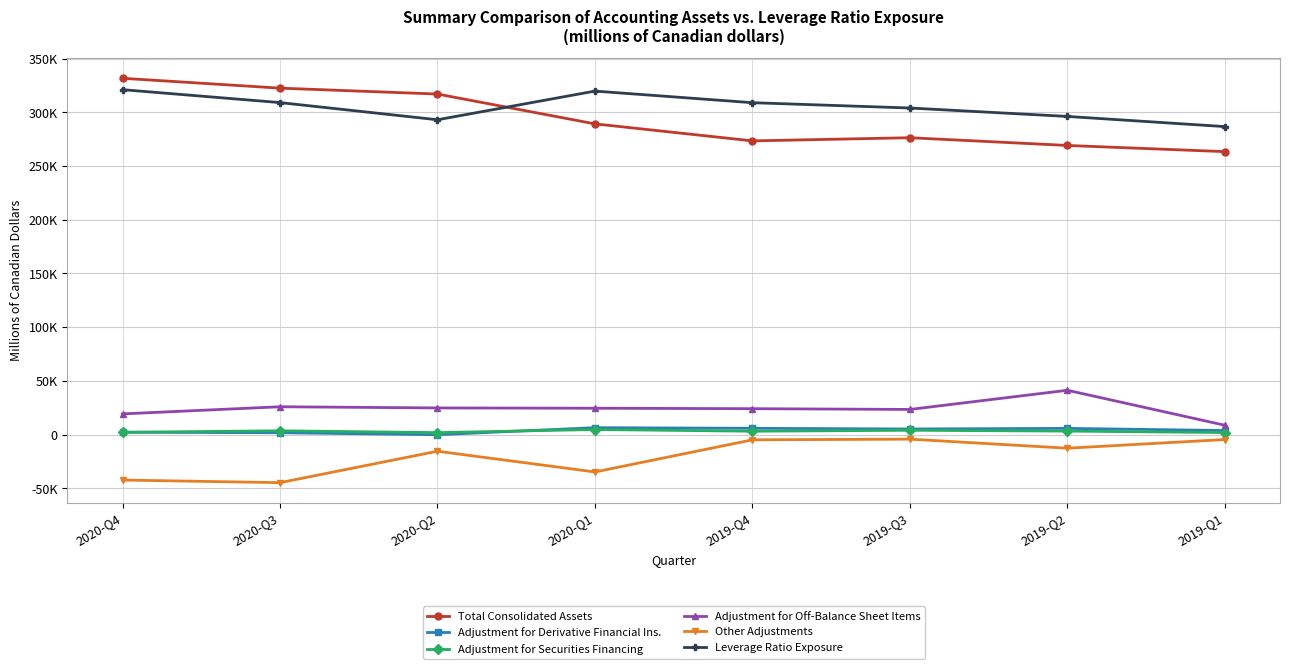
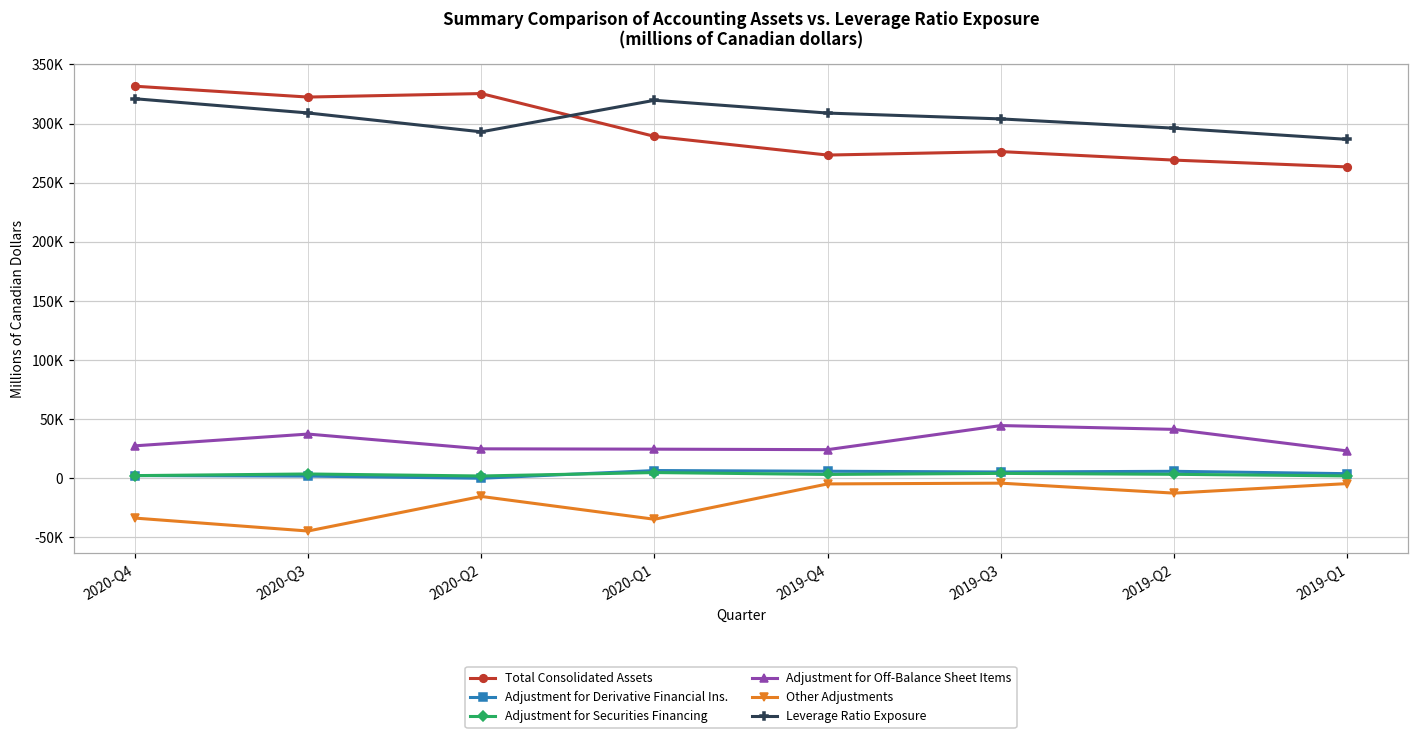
Adjustment for Off-Balance Sheet Items, 2020-Q4: 19000 -> 27000
Other Adjustments, 2020-Q4: -42000 -> -34000
Adjustment for Off-Balance Sheet Items, 2020-Q3: 26000 -> 37000
Total Consolidated Assets, 2020-Q2: 317000 -> 325000
Adjustment for Off-Balance Sheet Items, 2019-Q3: 23000 -> 45000
Adjustment for Off-Balance Sheet Items, 2019-Q1: 9000 -> 23000
